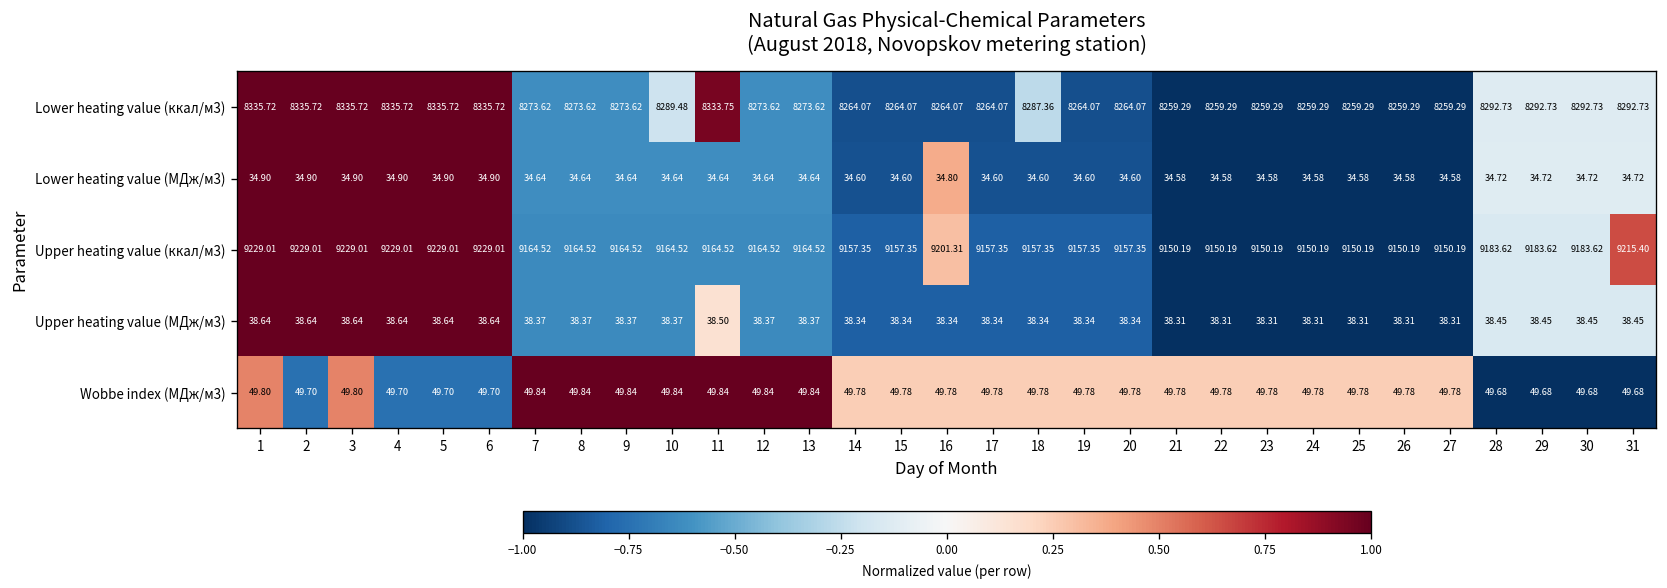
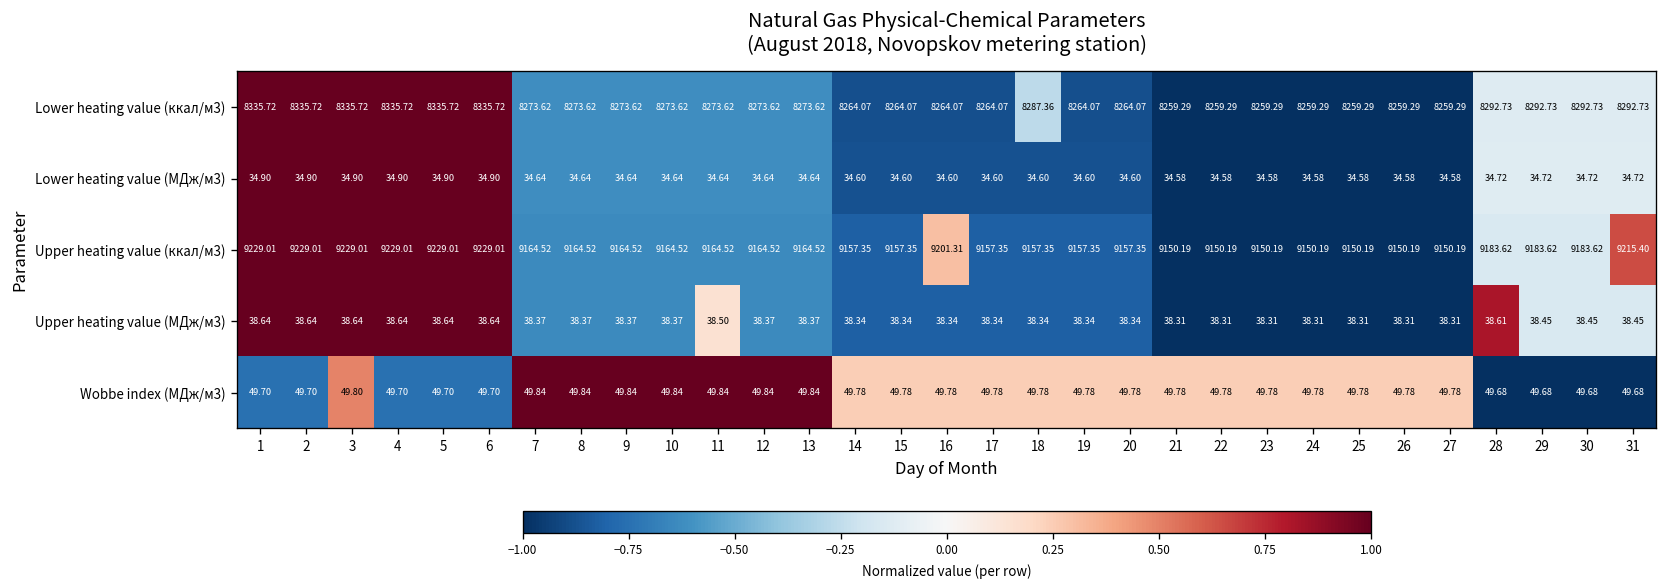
Lower heating value (ккал/м3), 10: 8289.48 -> 8273.62
Lower heating value (ккал/м3), 11: 8333.75 -> 8273.62
Lower heating value (МДж/м3), 16: 34.80 -> 34.60
Upper heating value (МДж/м3), 28: 38.45 -> 38.61
Wobbe index (МДж/м3), 1: 49.80 -> 49.70
